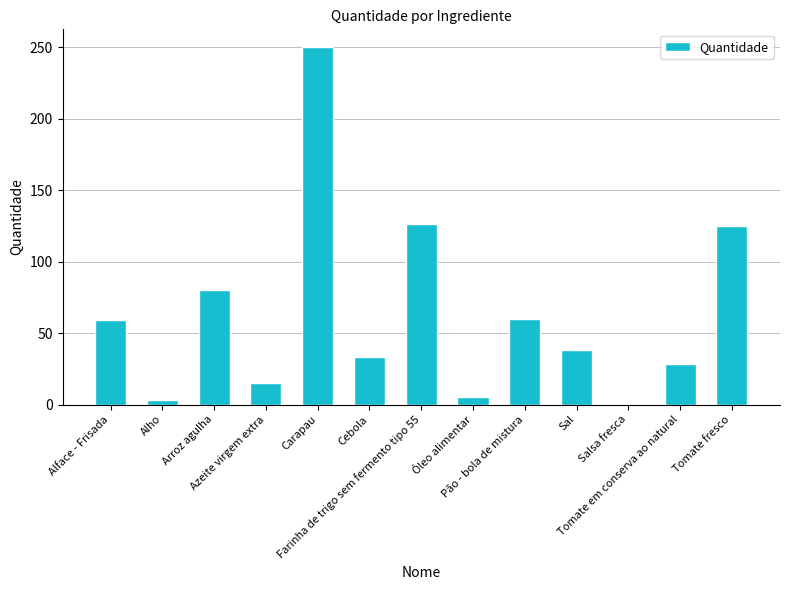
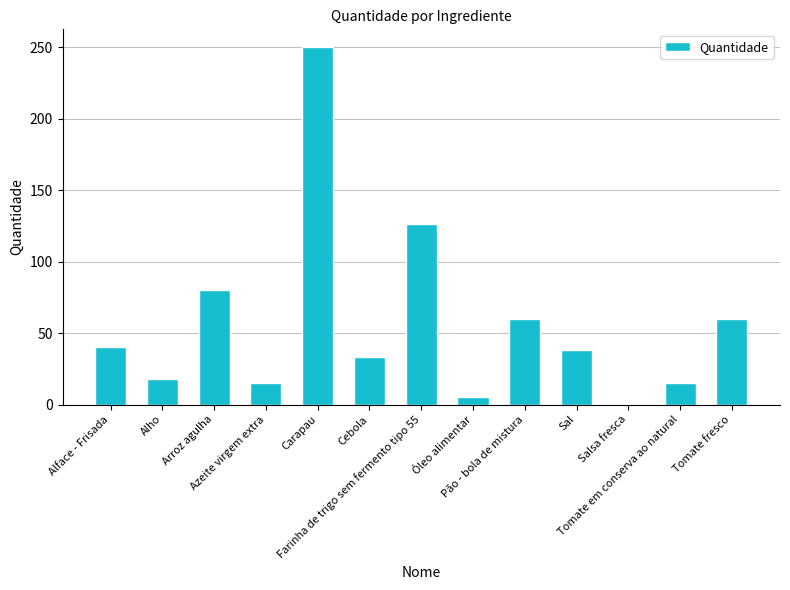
Alface - Frisada: 59 -> 40
Alho: 3 -> 18
Tomate em conserva ao natural: 28 -> 15
Tomate fresco: 125 -> 60
